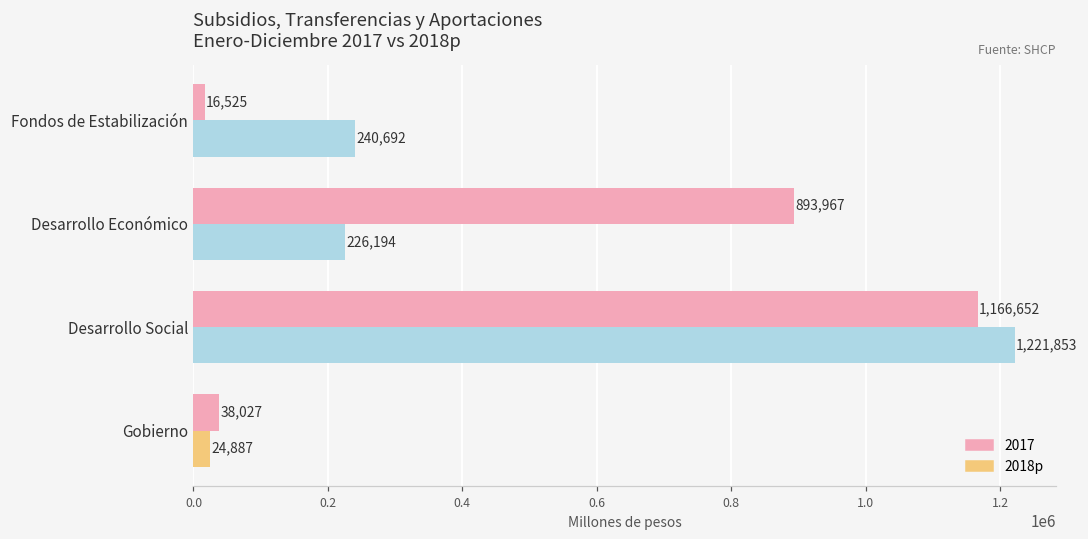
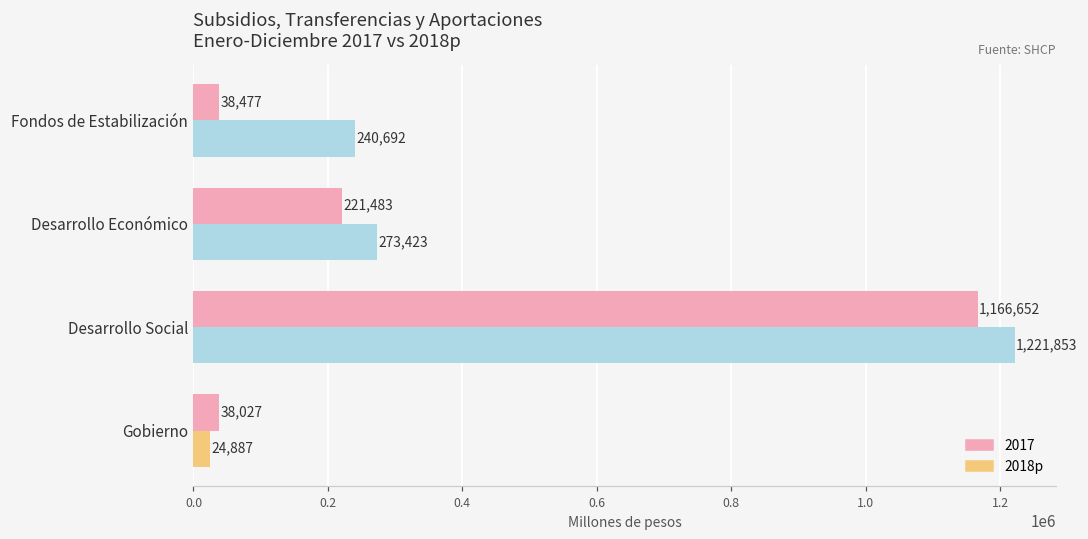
2017, Fondos de Estabilización: 16,525 -> 38,477
2017, Desarrollo Económico: 893,967 -> 221,483
2018p, Desarrollo Económico: 226,194 -> 273,423
